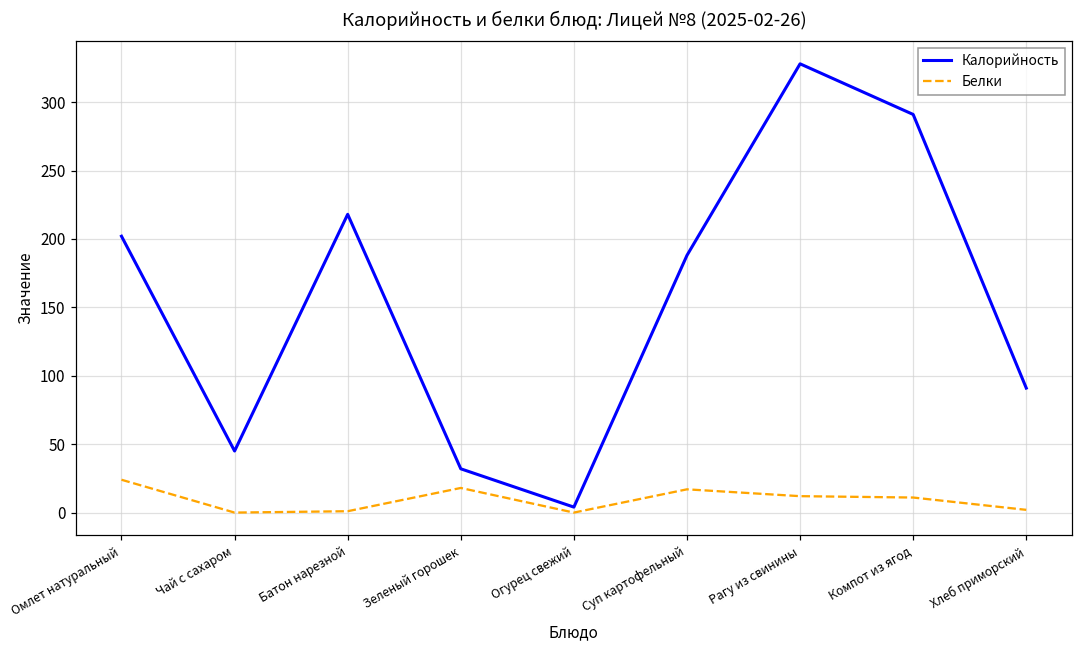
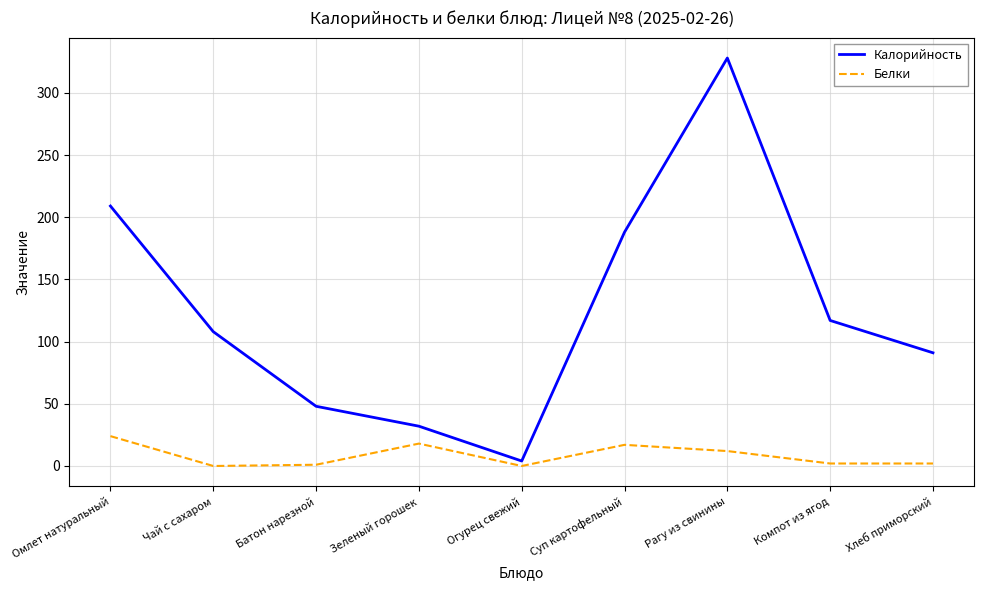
Калорийность, Омлет натуральный: 202 -> 209
Калорийность, Чай с сахаром: 45 -> 108
Калорийность, Батон нарезной: 218 -> 48
Калорийность, Компот из ягод: 291 -> 117
Белки, Компот из ягод: 11 -> 2
